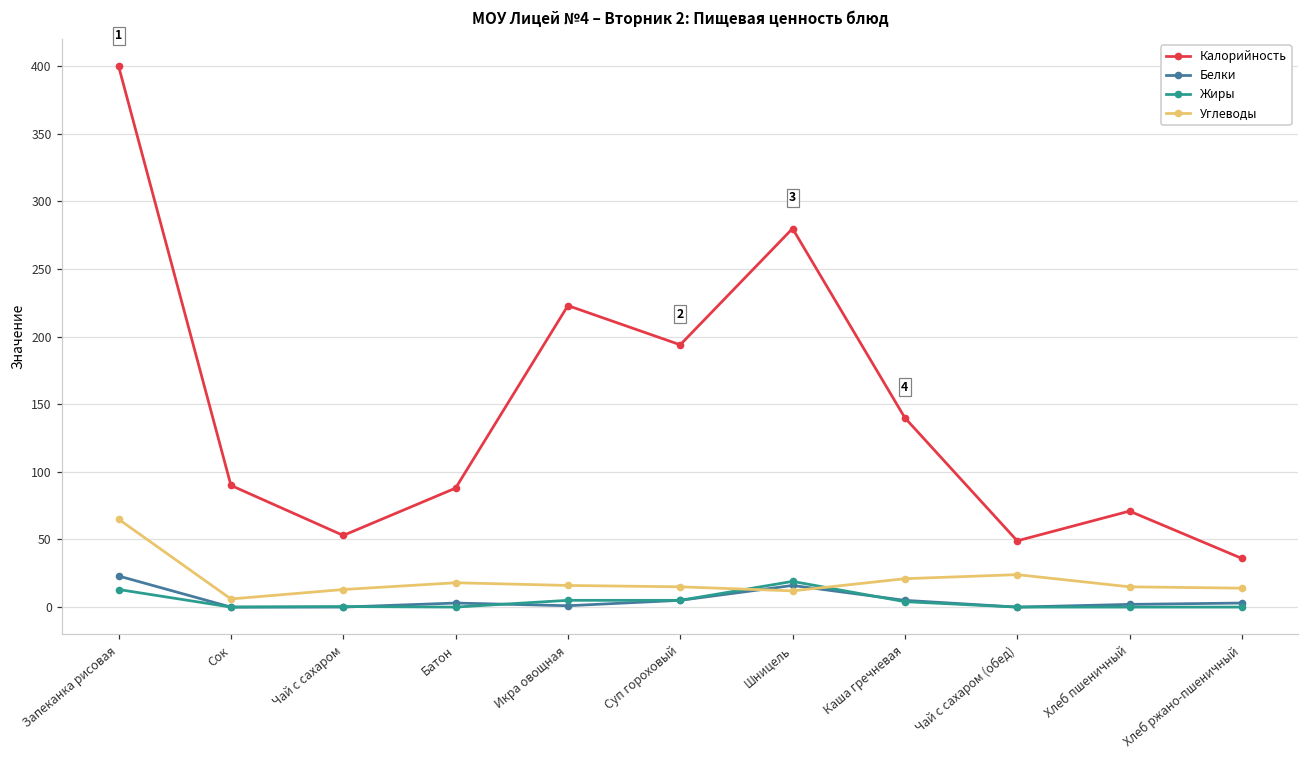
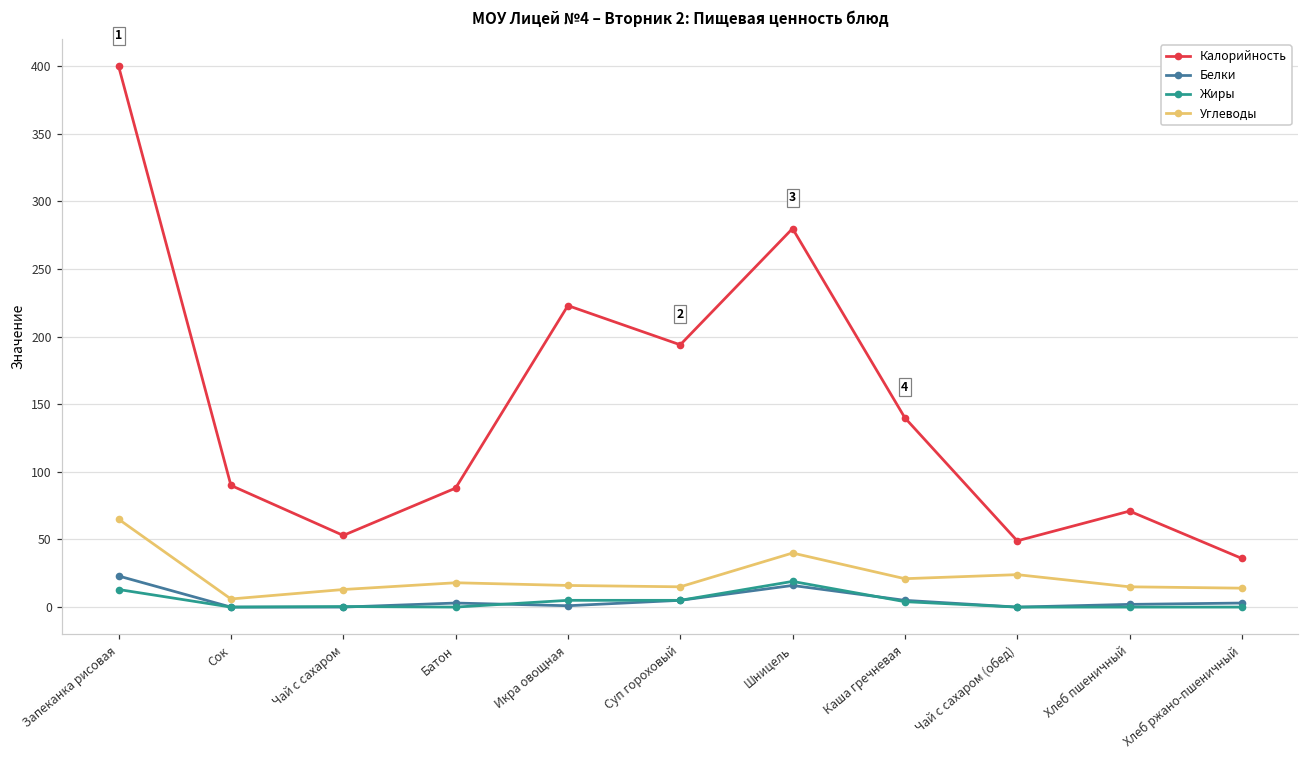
Углеводы, Шницель: 12 -> 40
